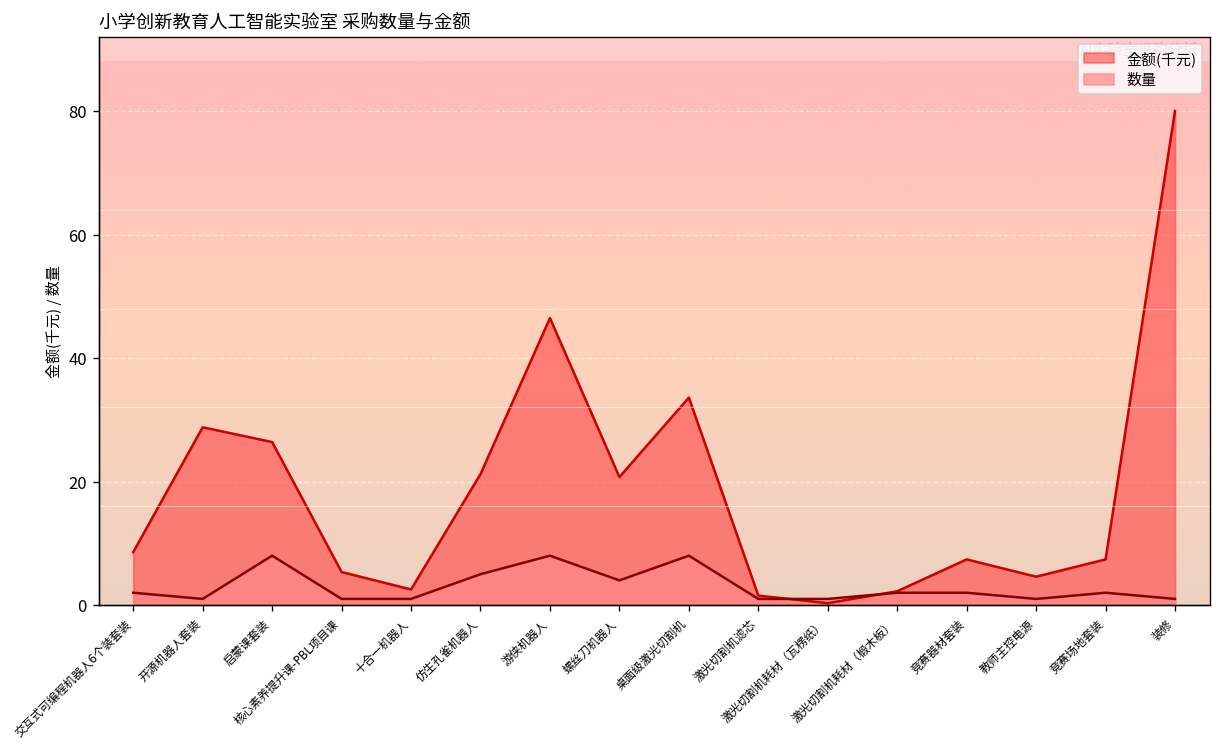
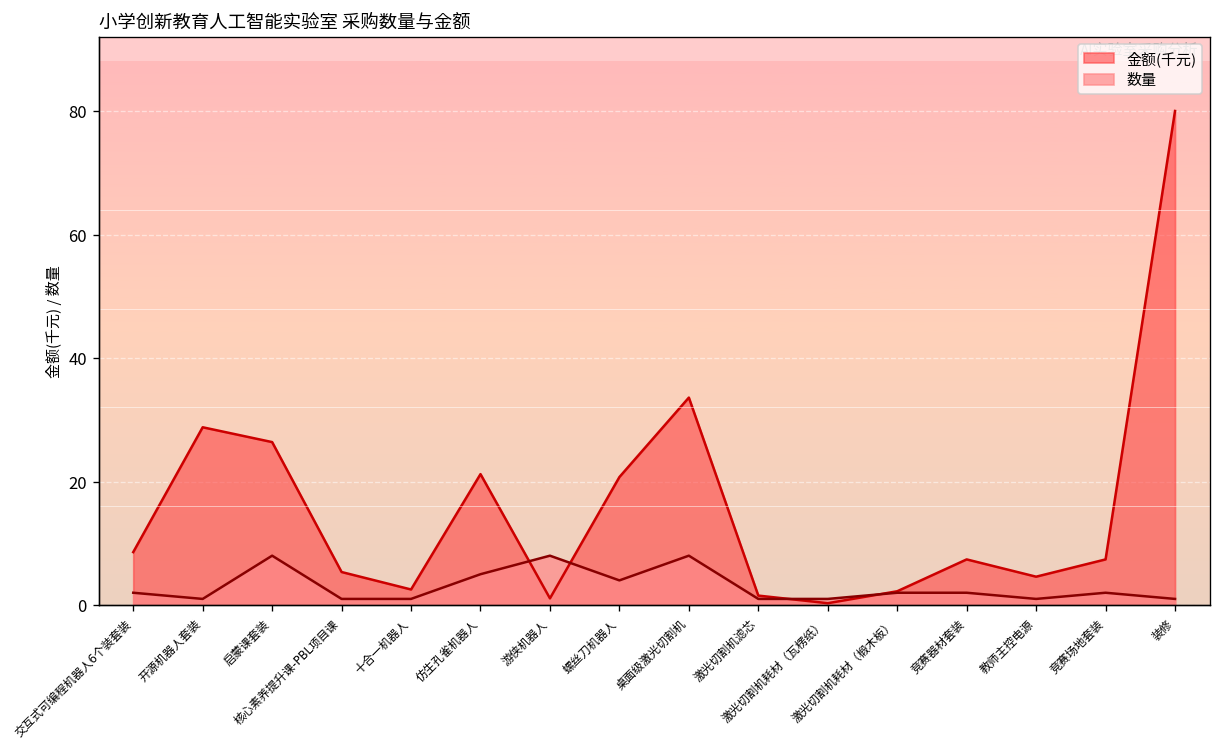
金额(千元), 游侠机器人: 46 -> 1
